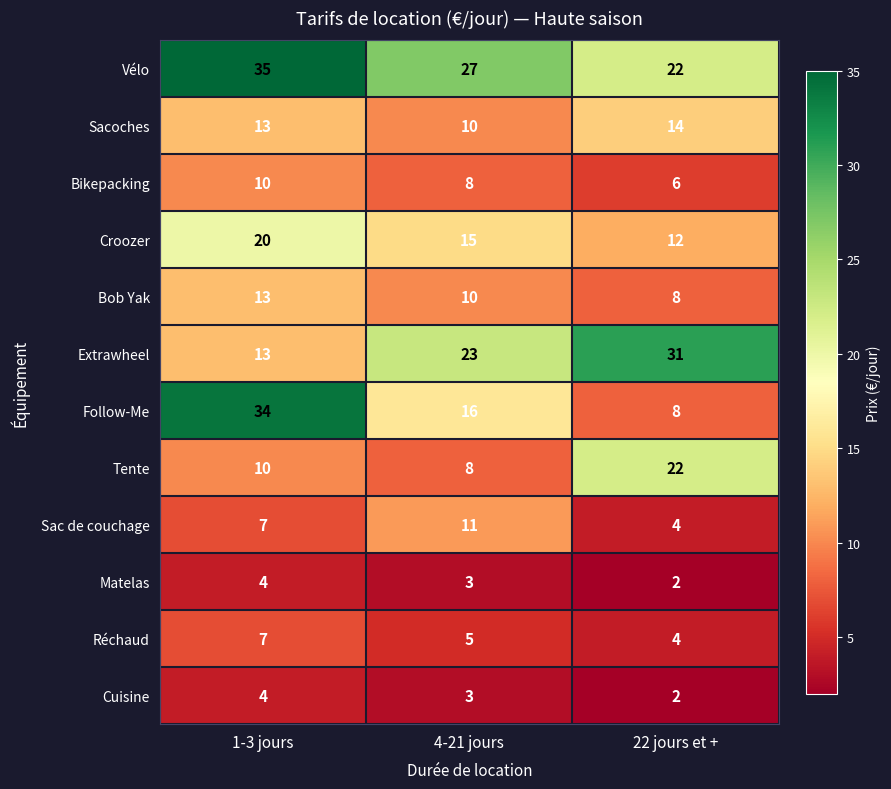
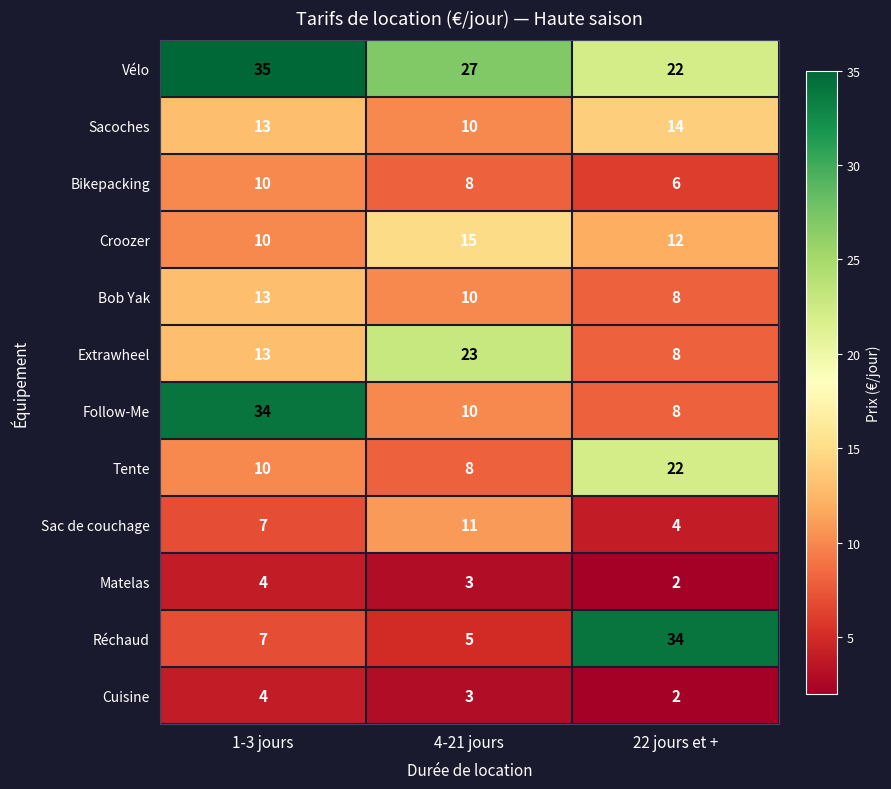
Croozer, 1-3 jours: 20 -> 10
Extrawheel, 22 jours et +: 31 -> 8
Follow-Me, 4-21 jours: 16 -> 10
Réchaud, 22 jours et +: 4 -> 34
